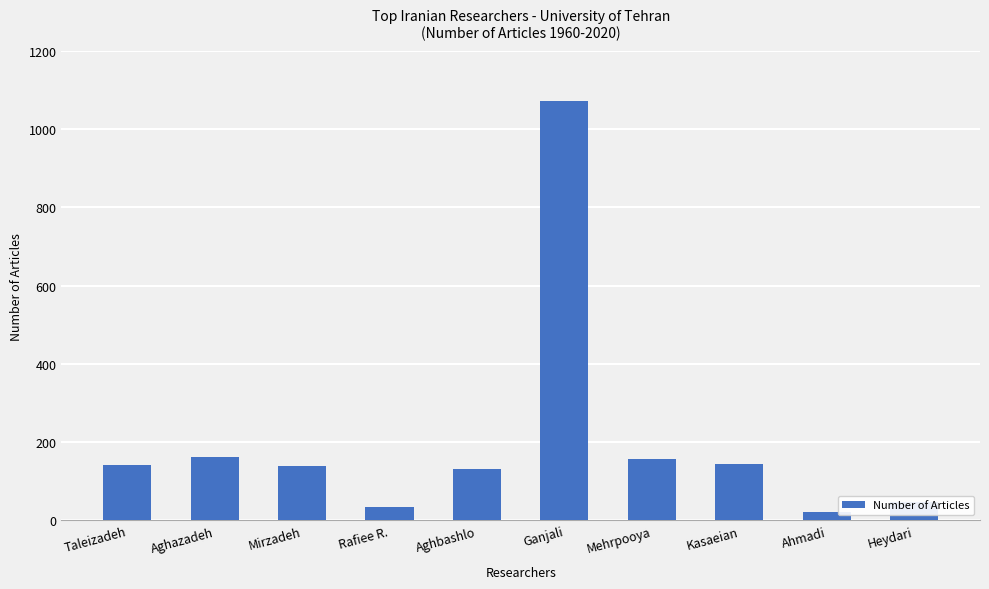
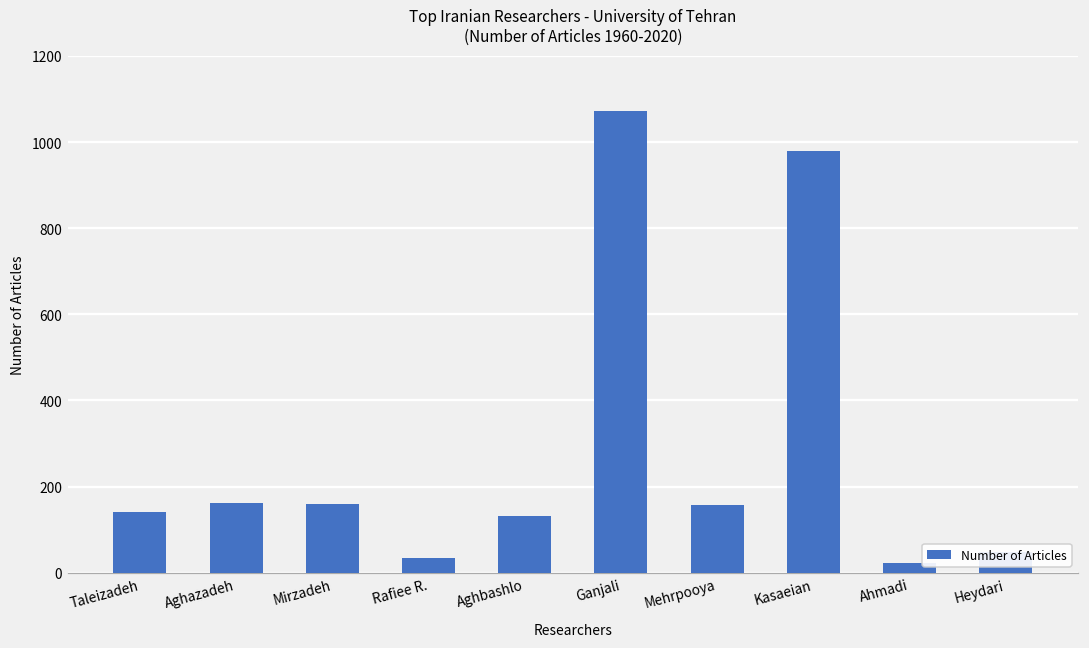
Mirzadeh: 140 -> 160
Kasaeian: 140 -> 980
